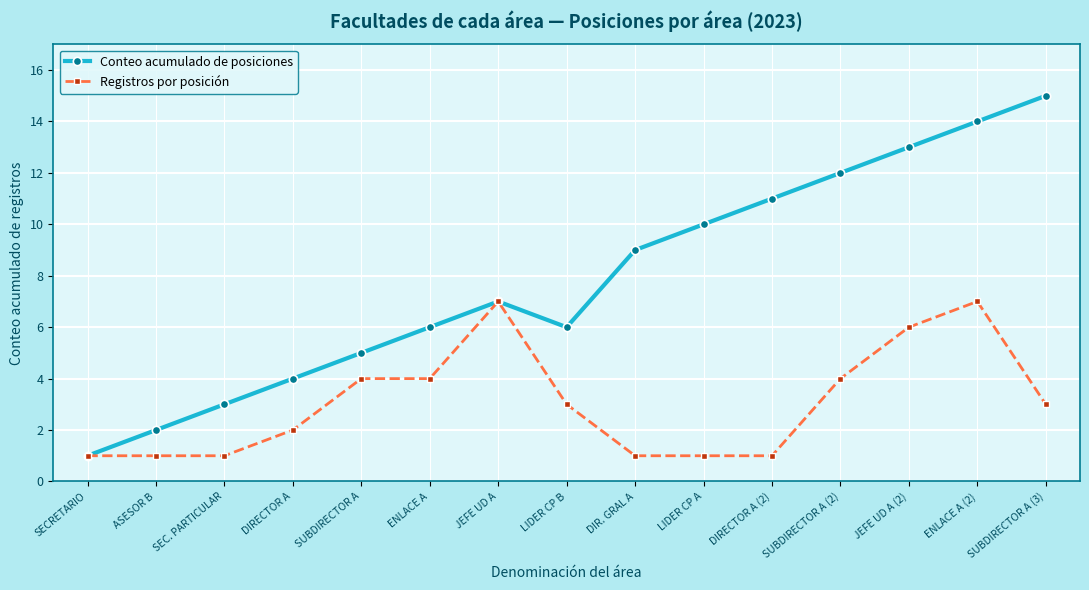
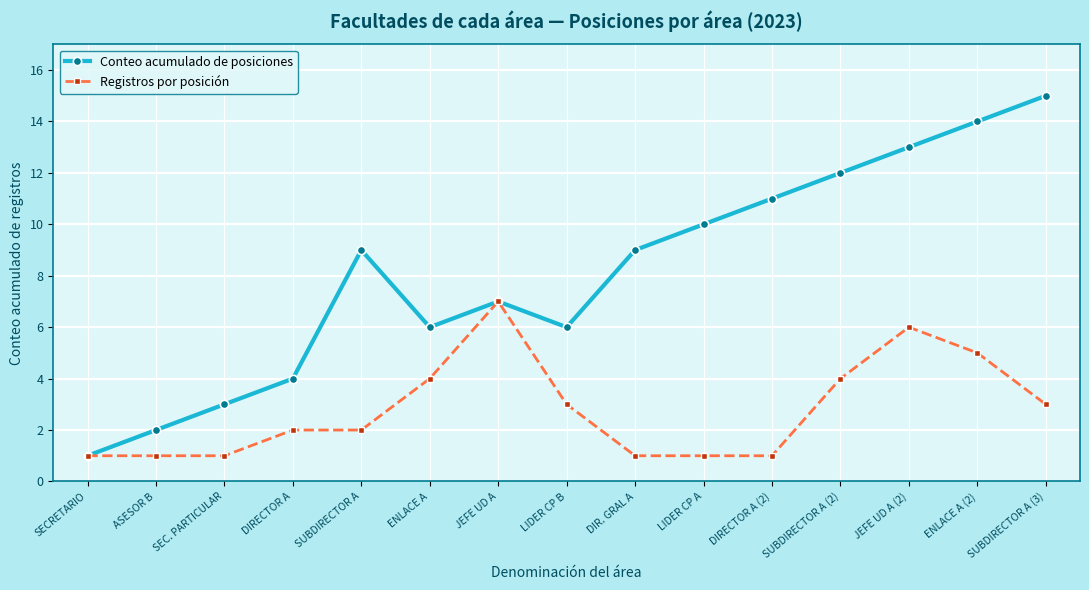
Conteo acumulado de posiciones, SUBDIRECTOR A: 5 -> 9
Registros por posición, SUBDIRECTOR A: 4 -> 2
Registros por posición, ENLACE A (2): 7 -> 5
